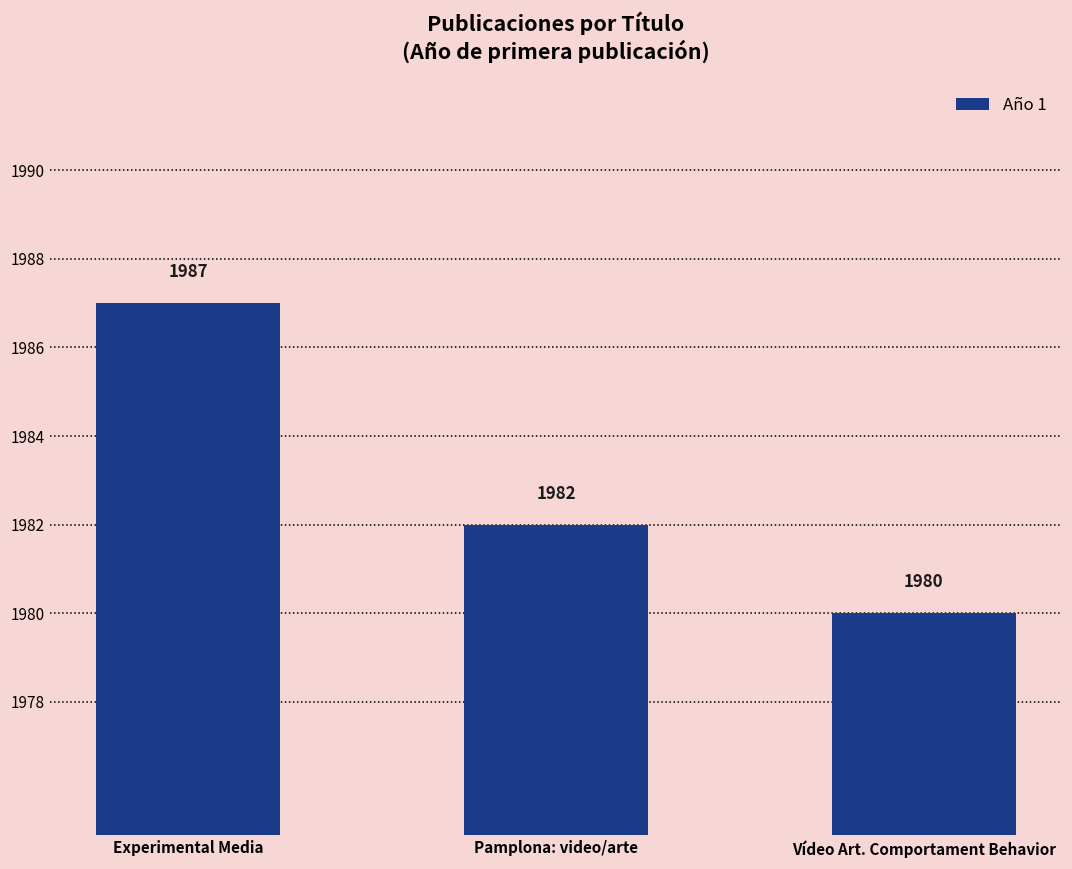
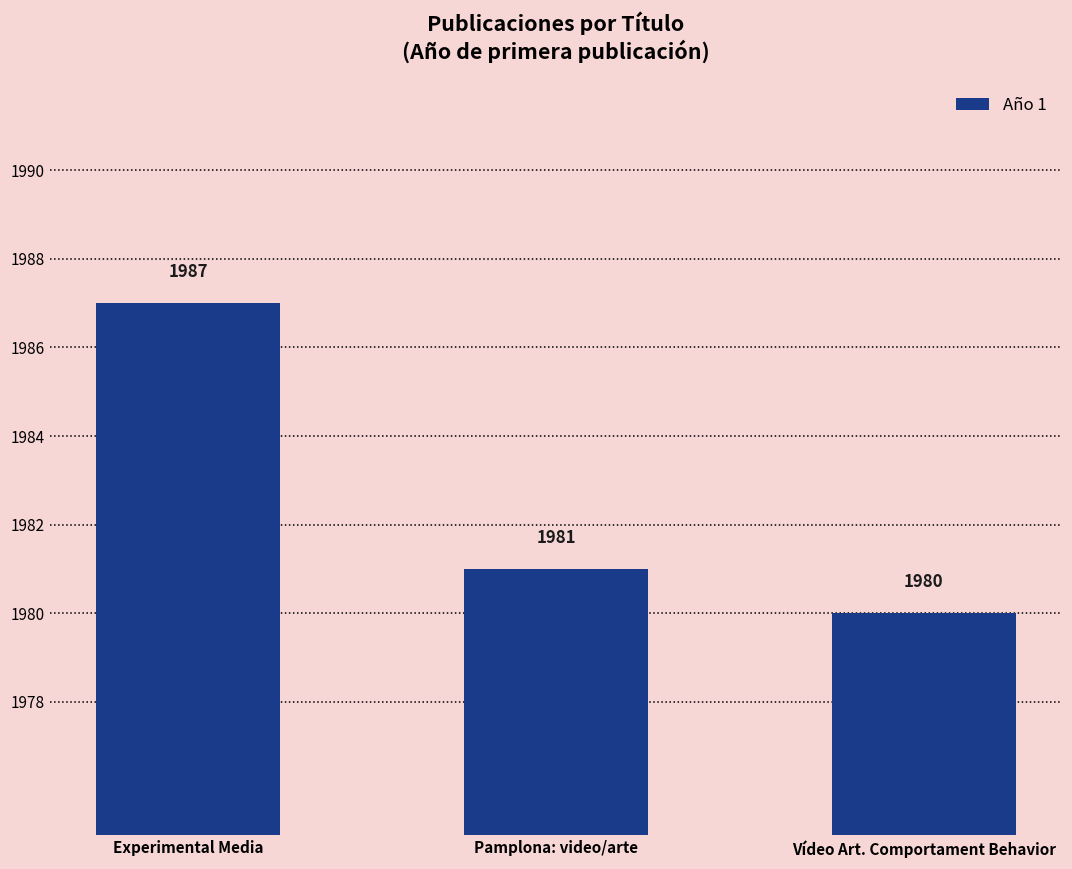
Pamplona: video/arte: 1982 -> 1981
